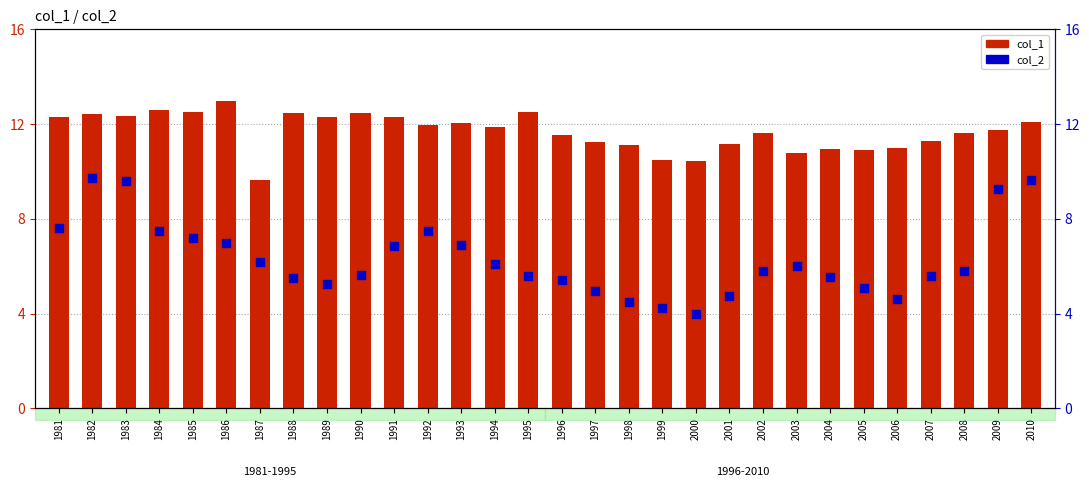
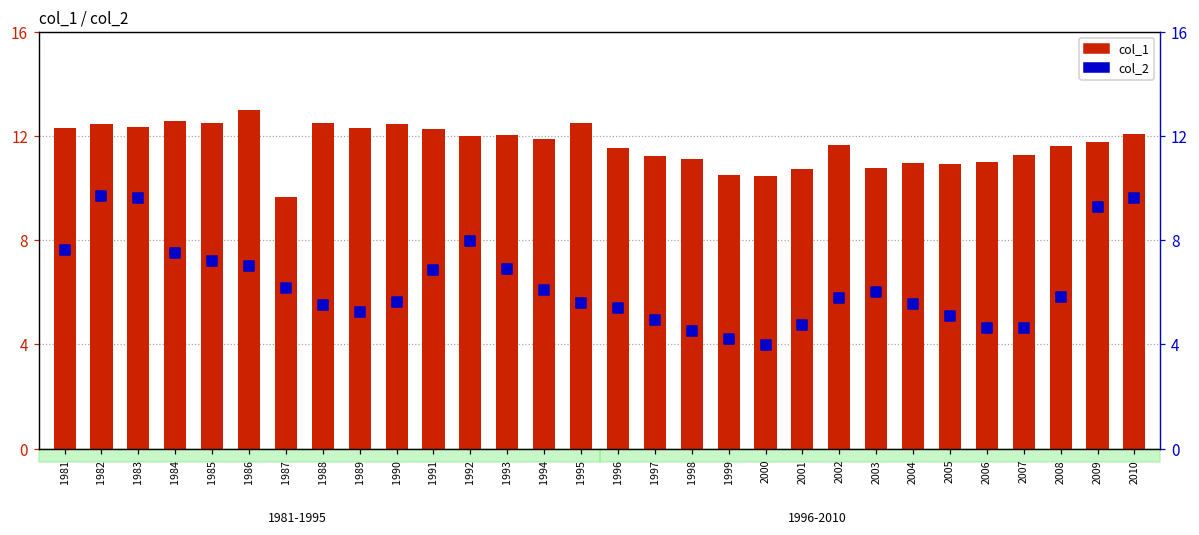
col_1, 2001: 11.2 -> 10.7
col_2, 1992: 7.5 -> 7.9
col_2, 2007: 5.6 -> 4.6
